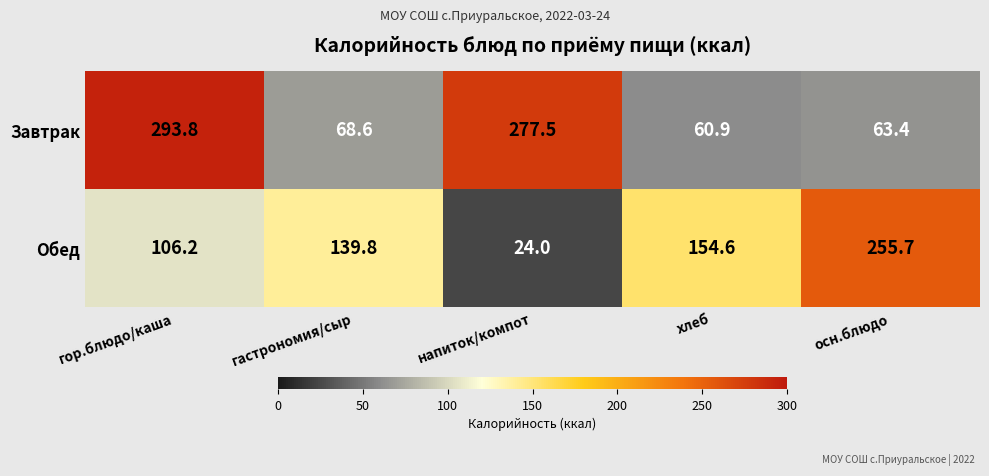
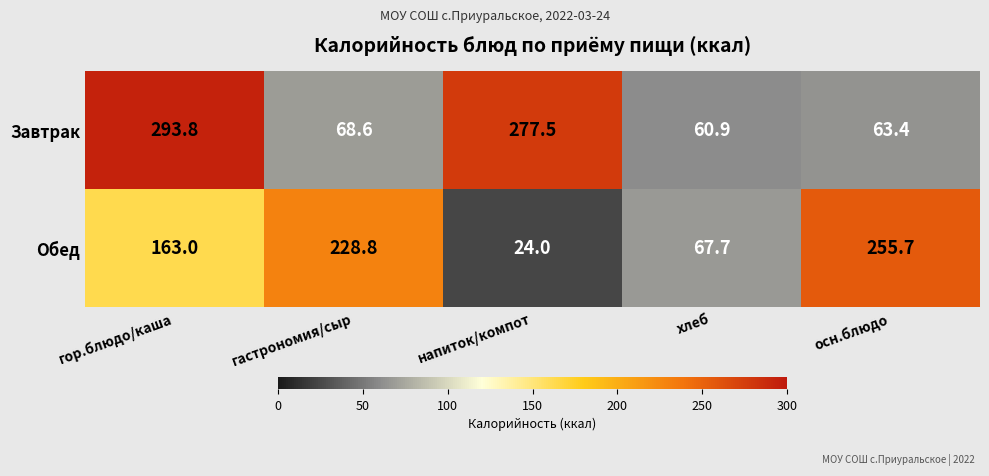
Обед, гор.блюдо/каша: 106.2 -> 163.0
Обед, гастрономия/сыр: 139.8 -> 228.8
Обед, хлеб: 154.6 -> 67.7
